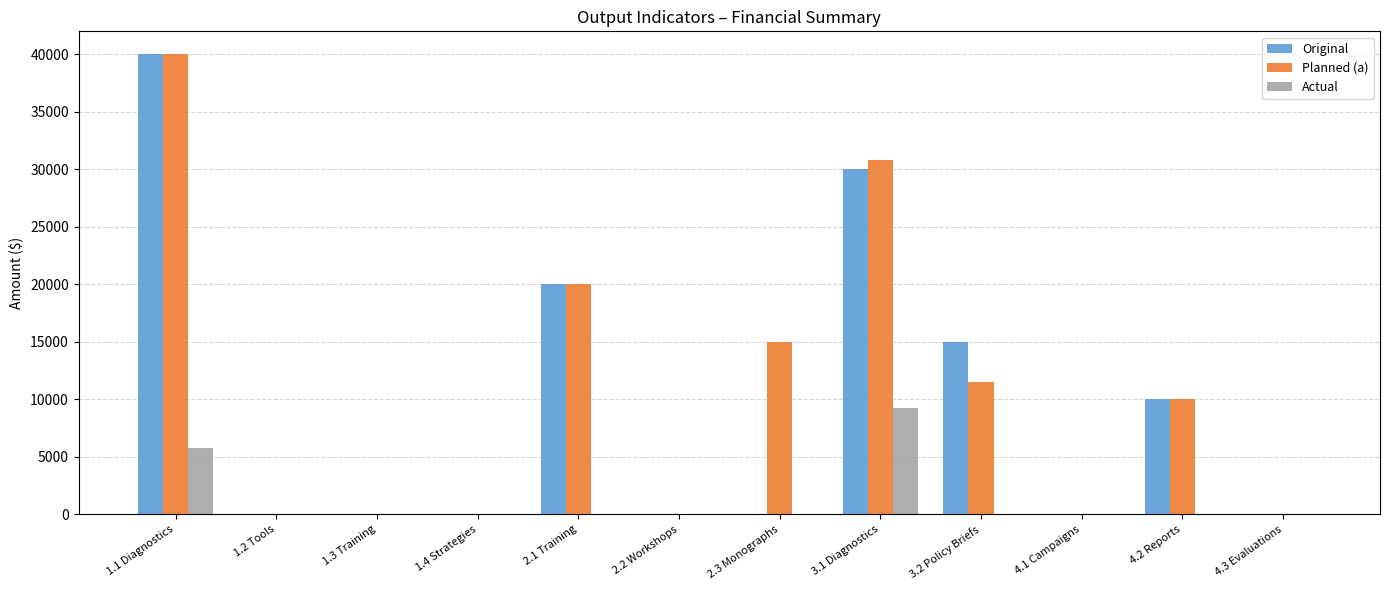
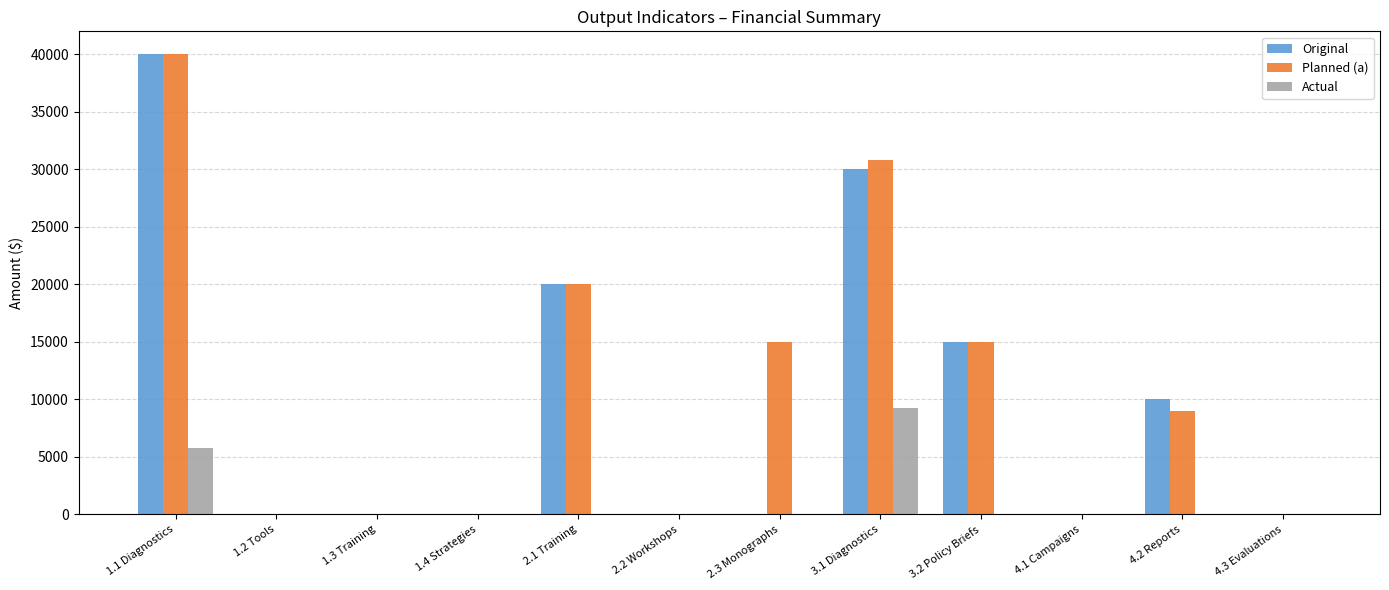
Planned (a), 3.2 Policy Briefs: 11500 -> 15000
Planned (a), 4.2 Reports: 10000 -> 9000
